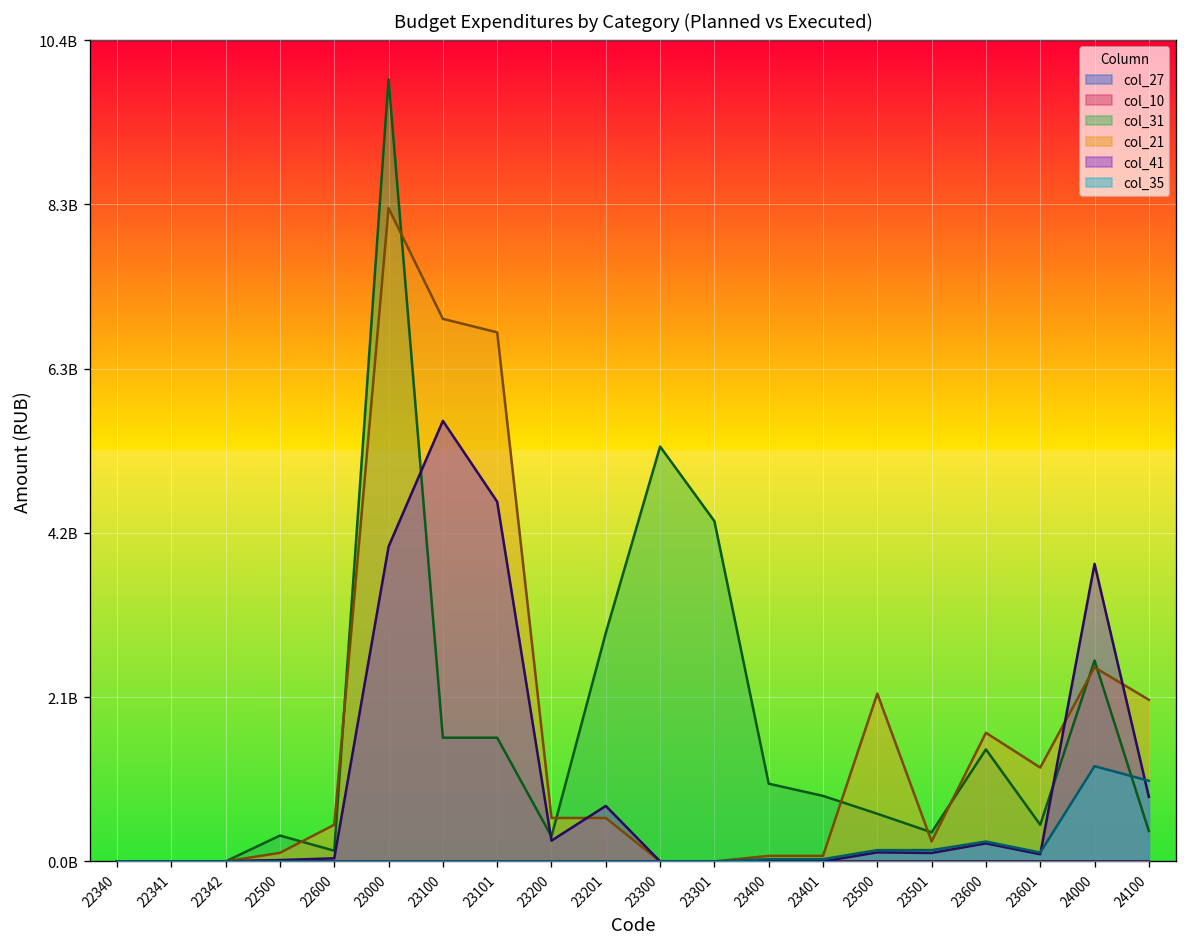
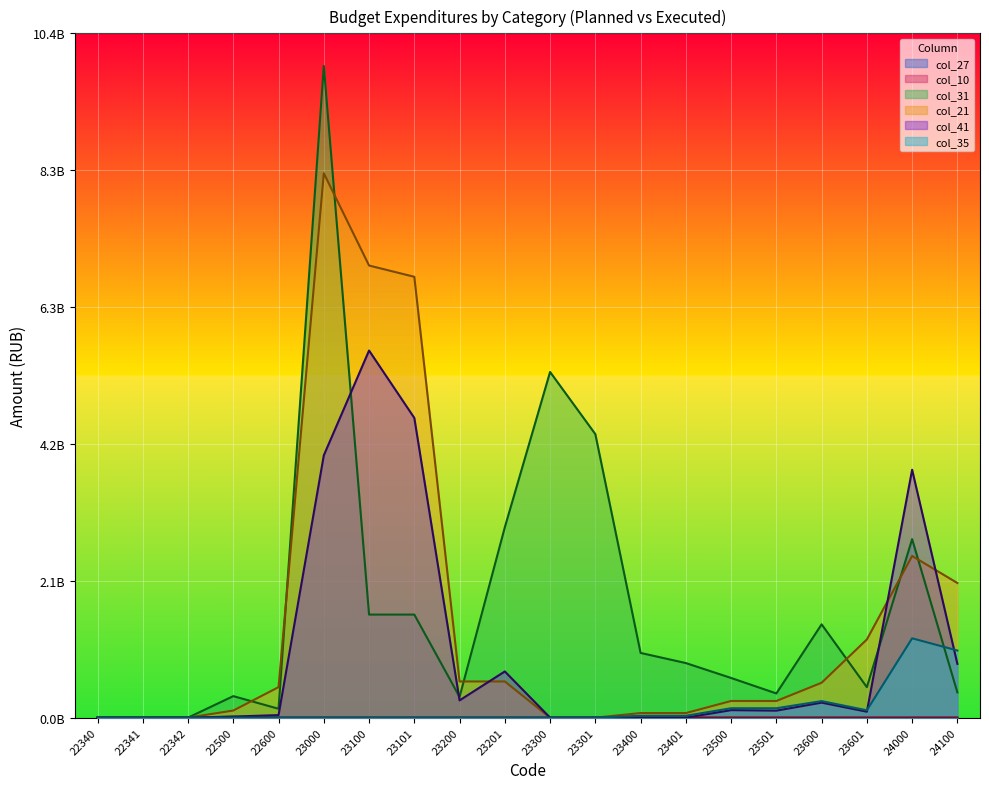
col_21, 23500: 2100000000 -> 300000000
col_21, 23600: 1600000000 -> 500000000
col_31, 24000: 2500000000 -> 2700000000
